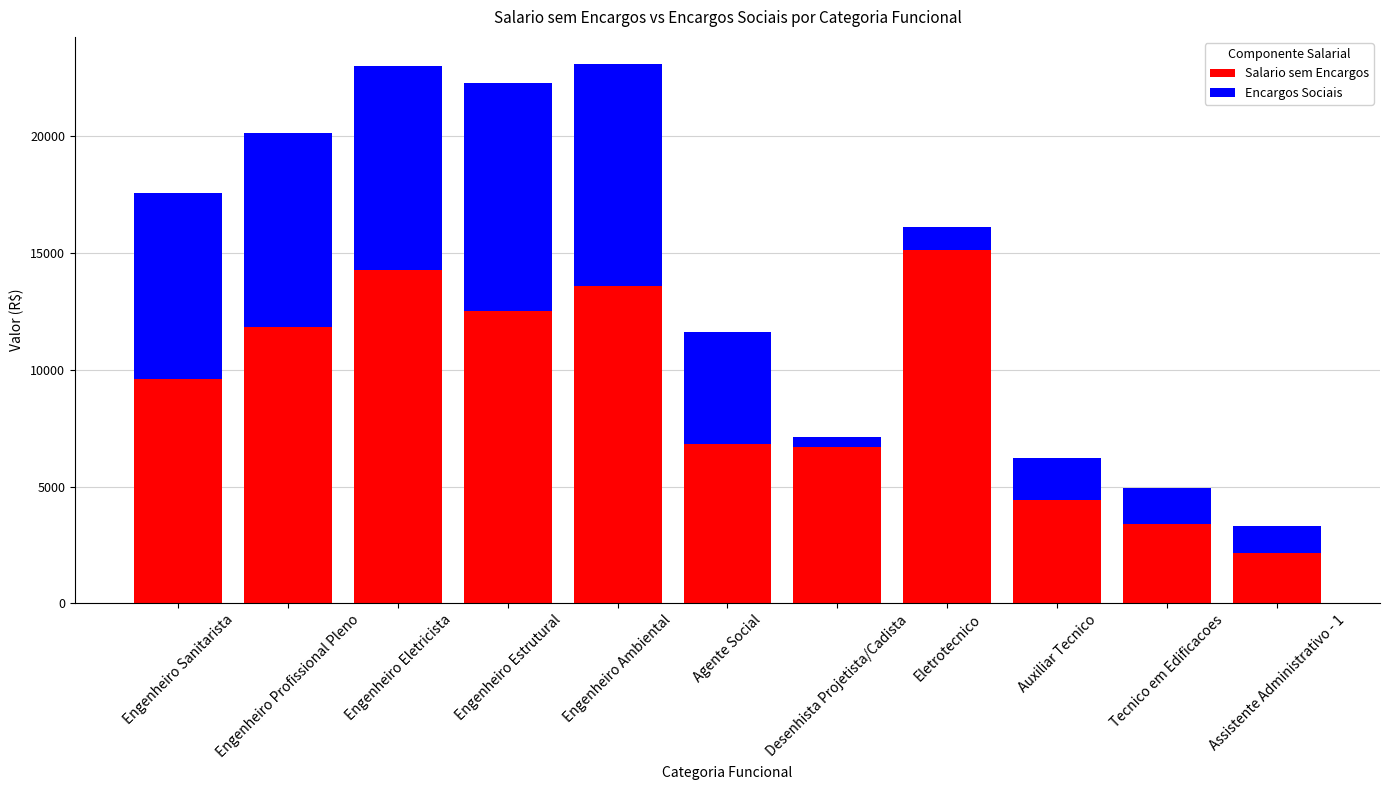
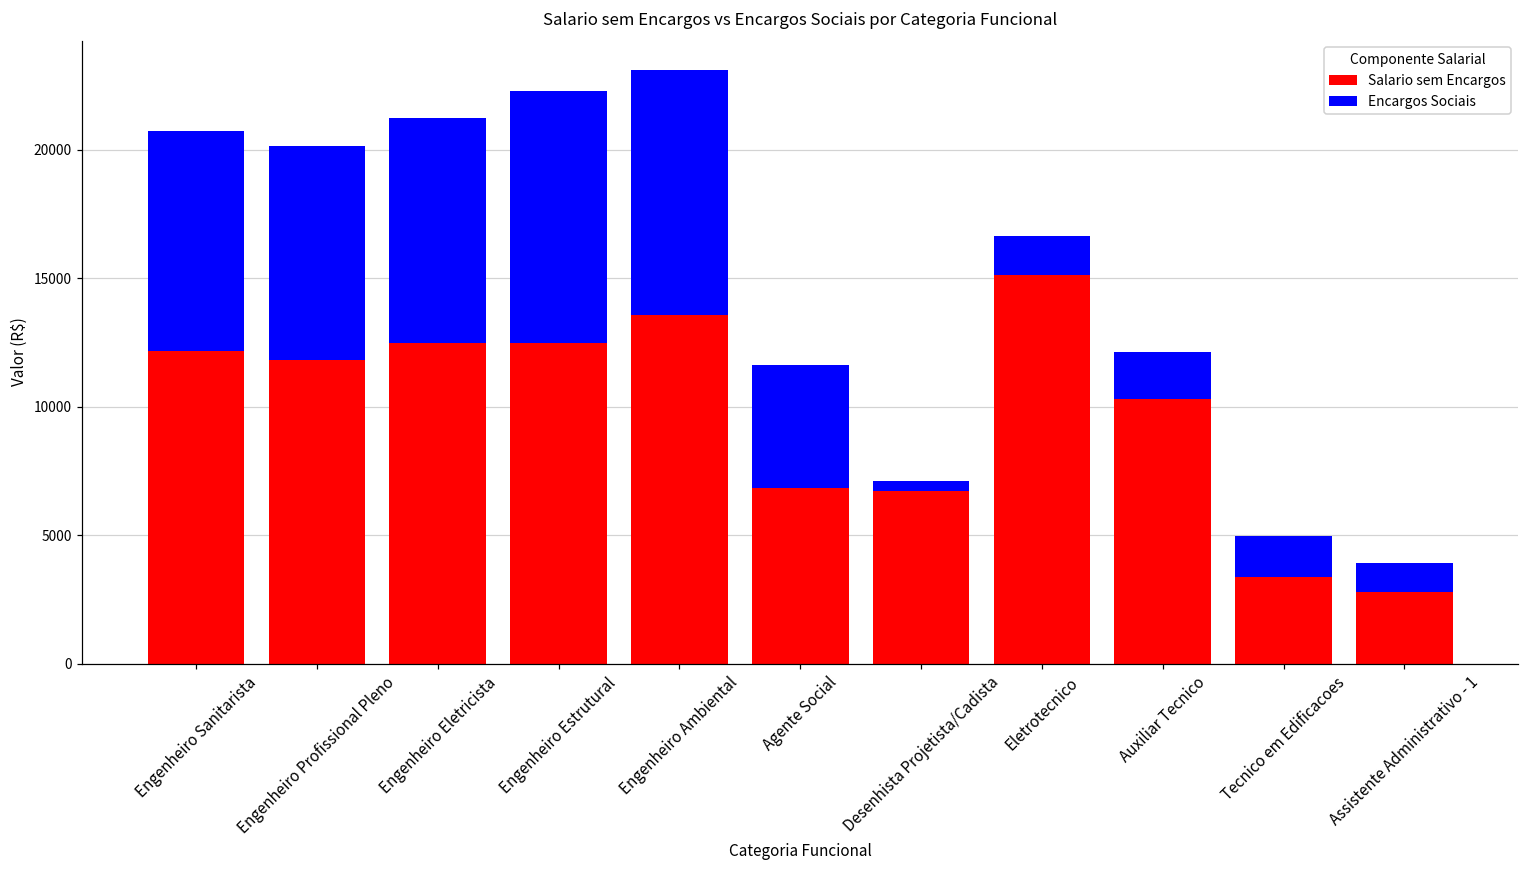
Salario sem Encargos, Engenheiro Sanitarista: 9600 -> 12200
Encargos Sociais, Engenheiro Sanitarista: 8000 -> 8500
Salario sem Encargos, Engenheiro Eletricista: 14300 -> 12500
Encargos Sociais, Eletrotecnico: 1000 -> 1500
Salario sem Encargos, Auxiliar Tecnico: 4400 -> 10300
Salario sem Encargos, Assistente Administrativo - 1: 2200 -> 2800
